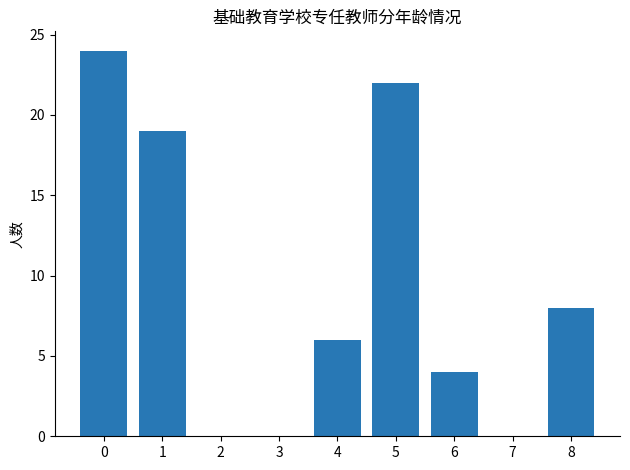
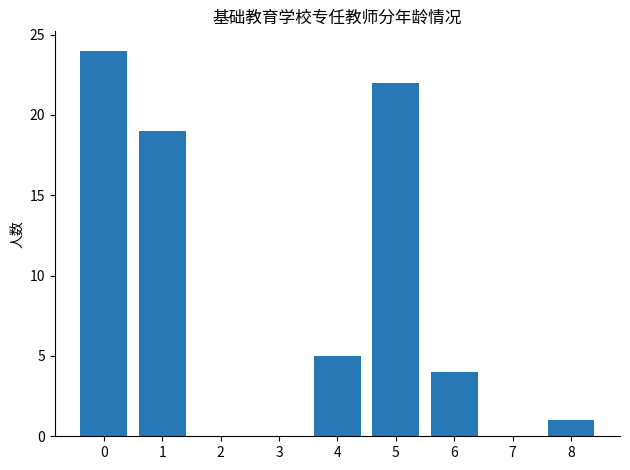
4: 6 -> 5
8: 8 -> 1
